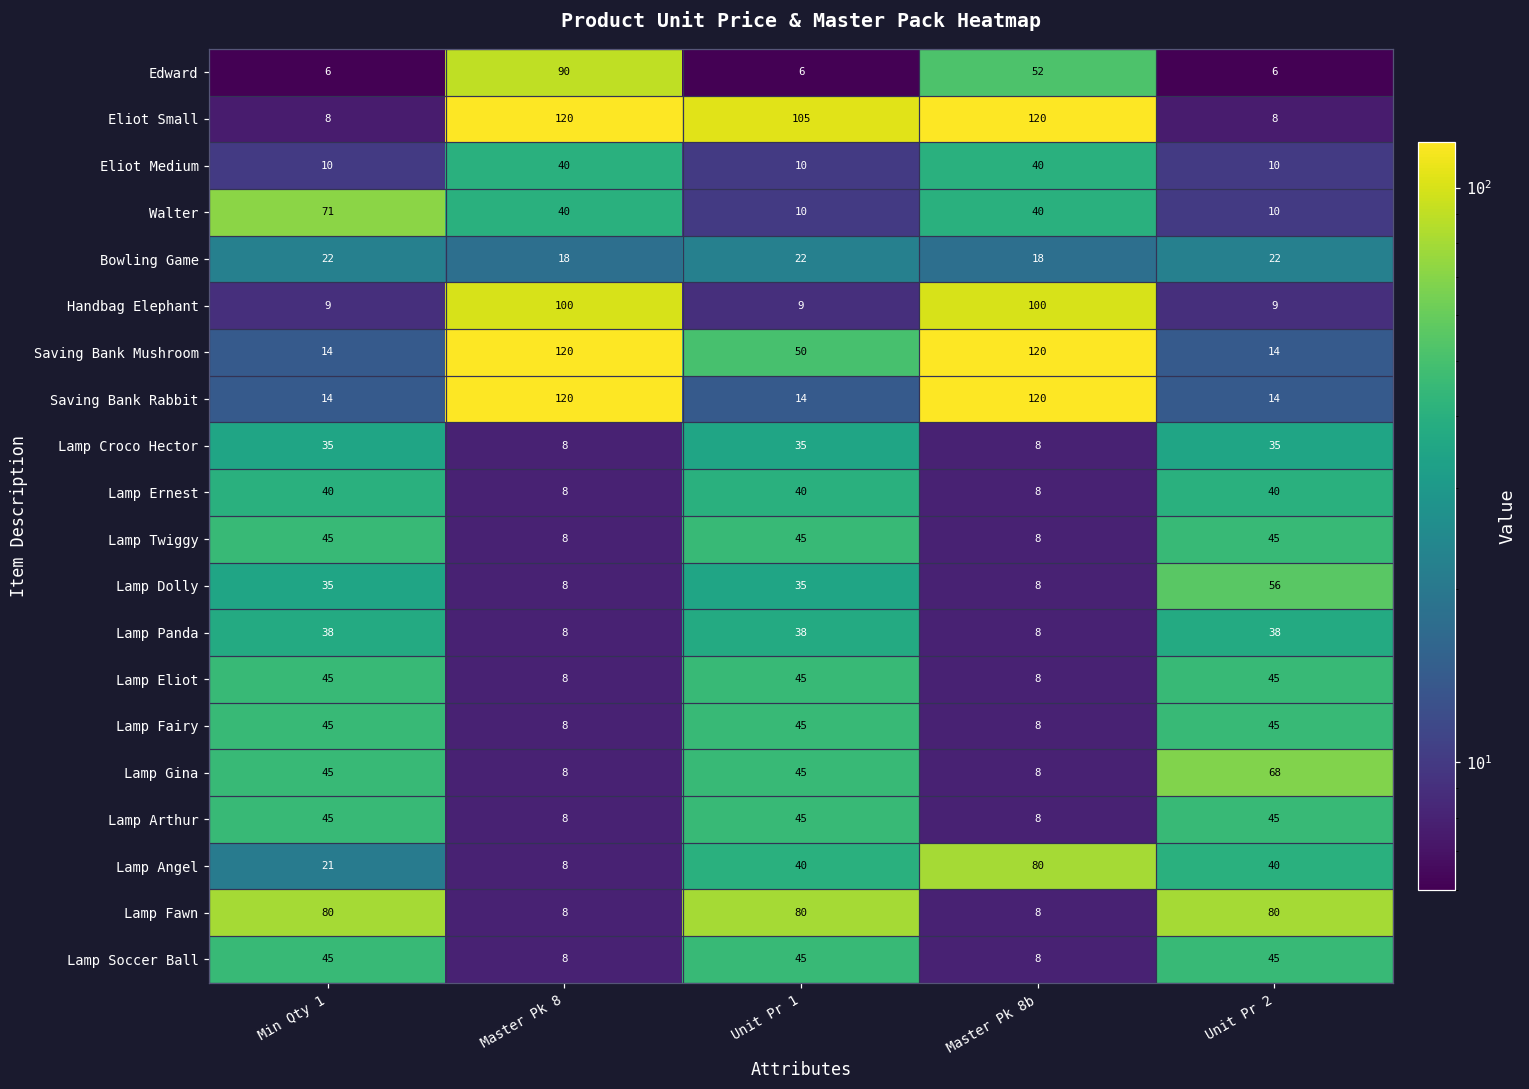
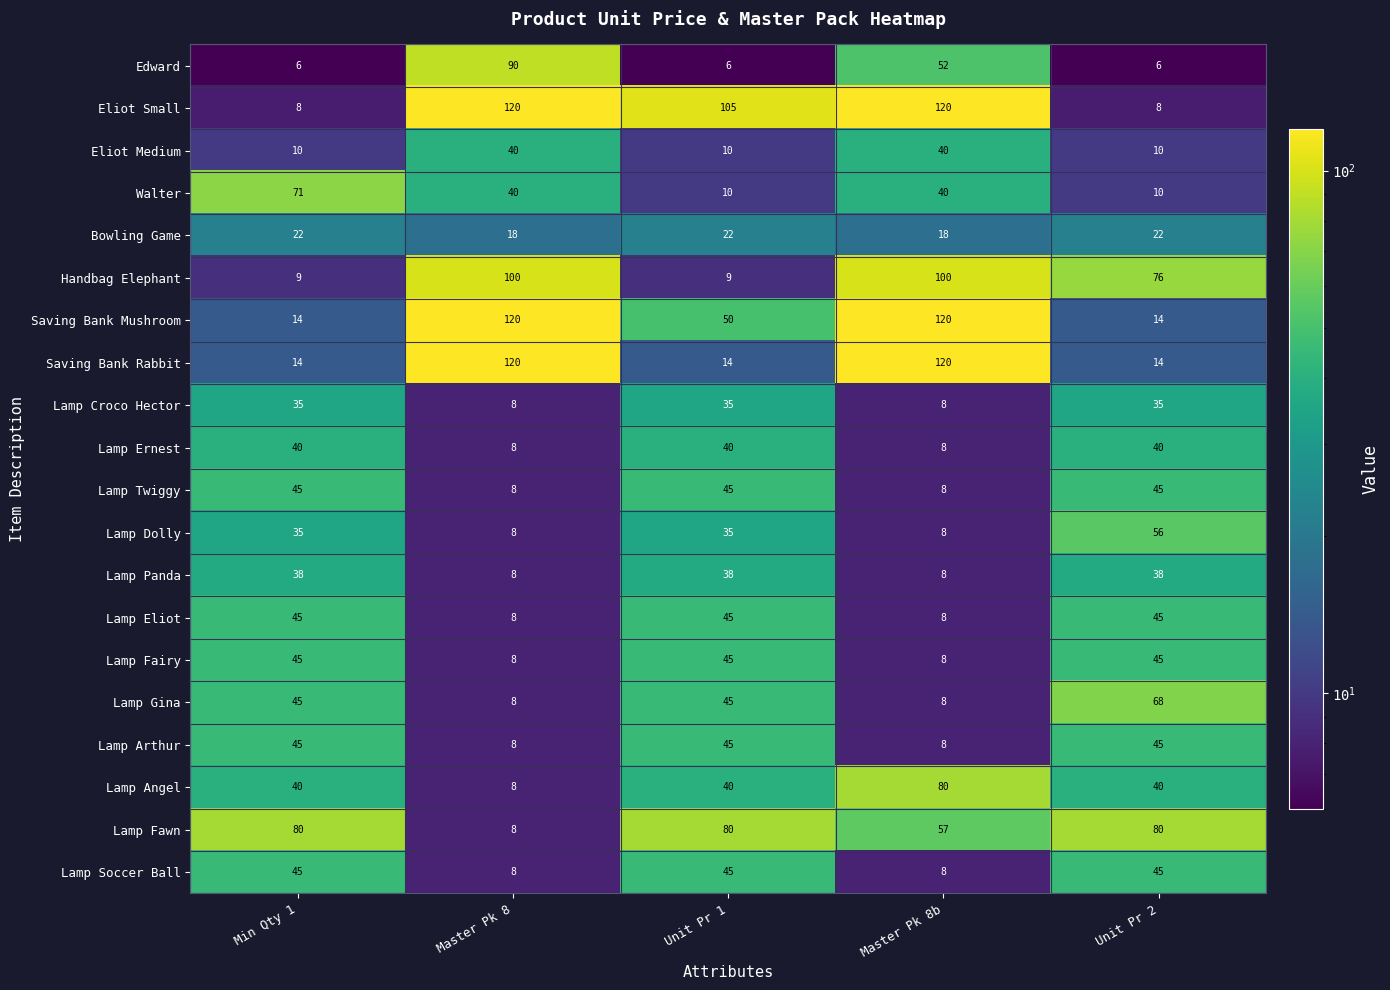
Handbag Elephant, Unit Pr 2: 9 -> 76
Lamp Angel, Min Qty 1: 21 -> 40
Lamp Fawn, Master Pk 8b: 8 -> 57
